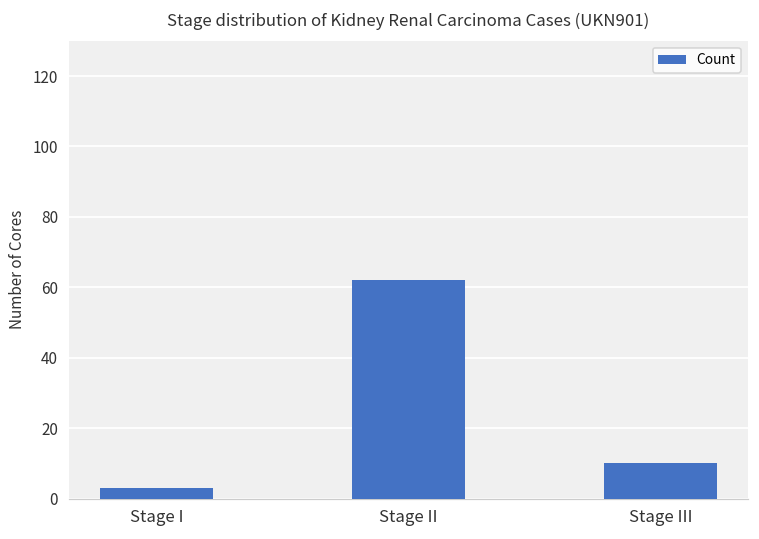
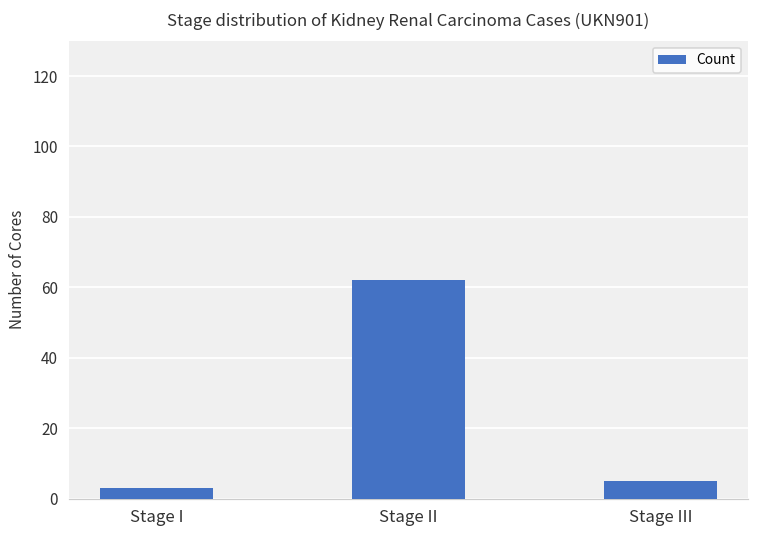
Stage III: 10 -> 5
